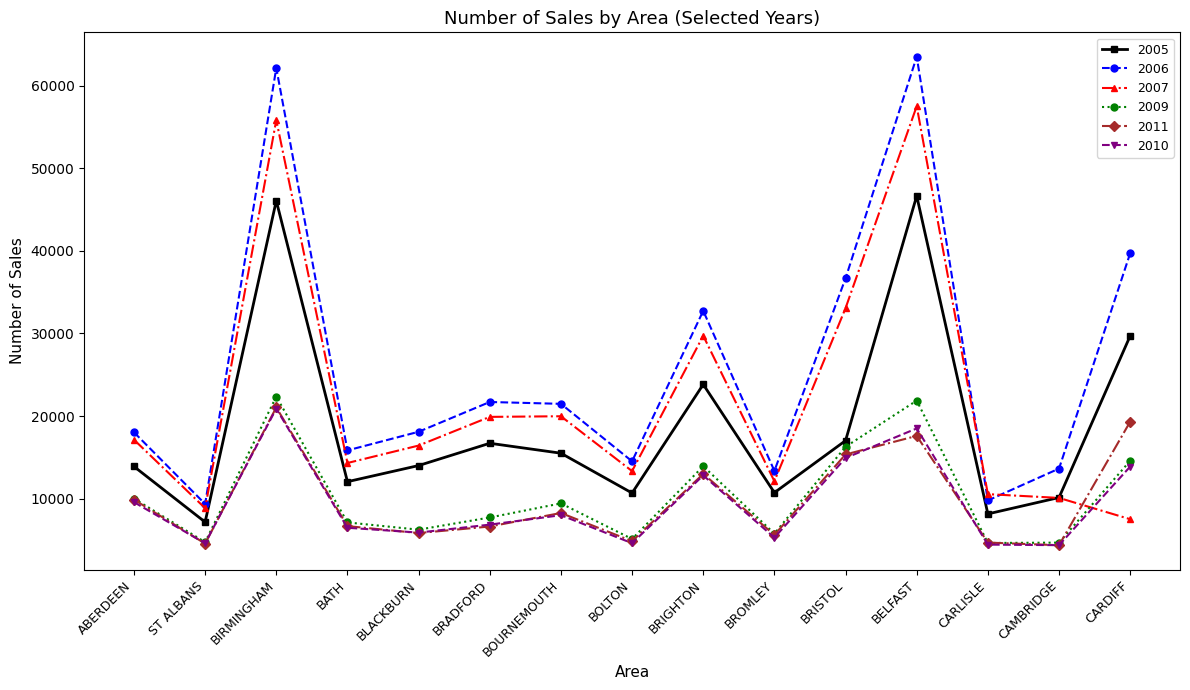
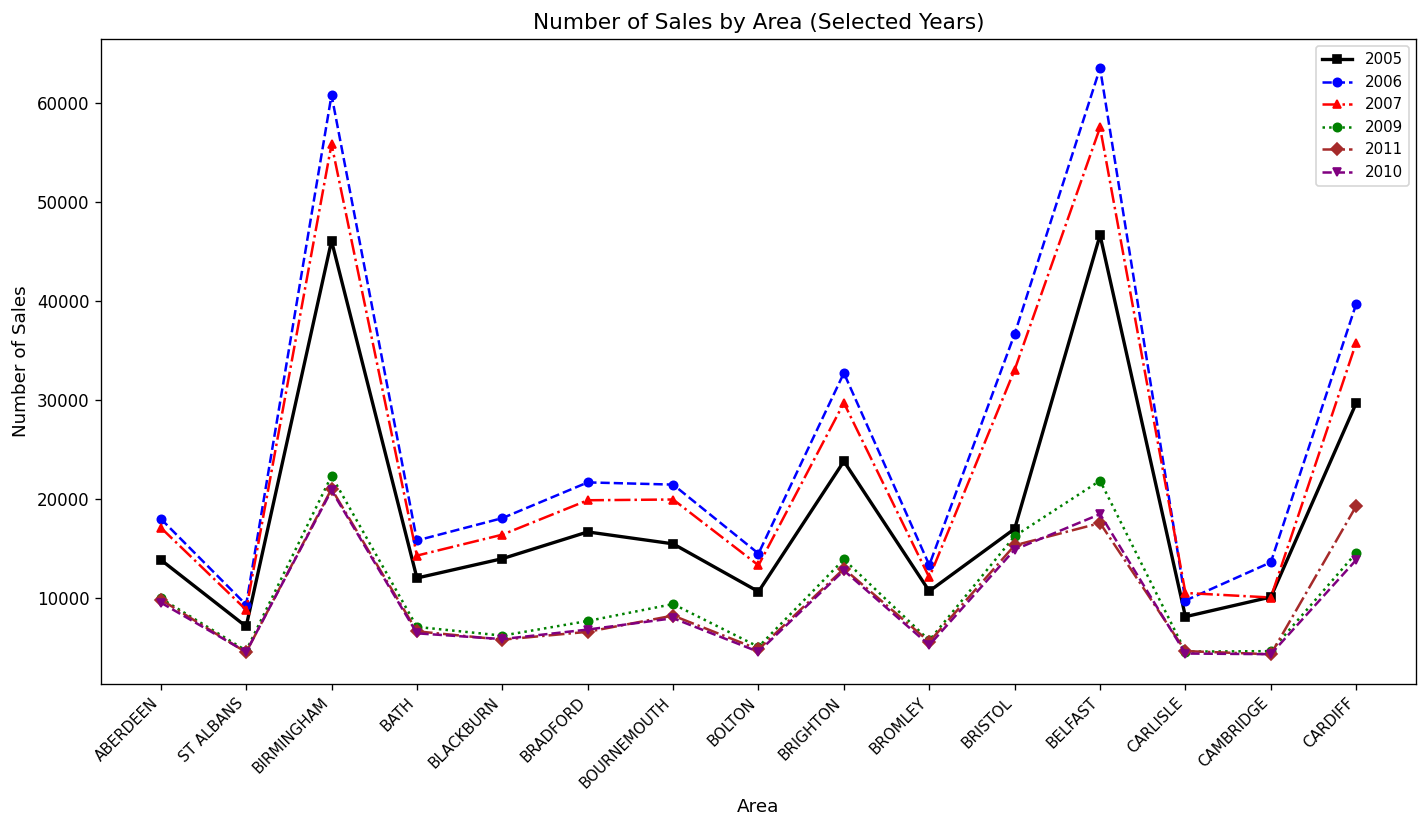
2006, BIRMINGHAM: 62000 -> 61000
2007, CARDIFF: 8000 -> 36000
